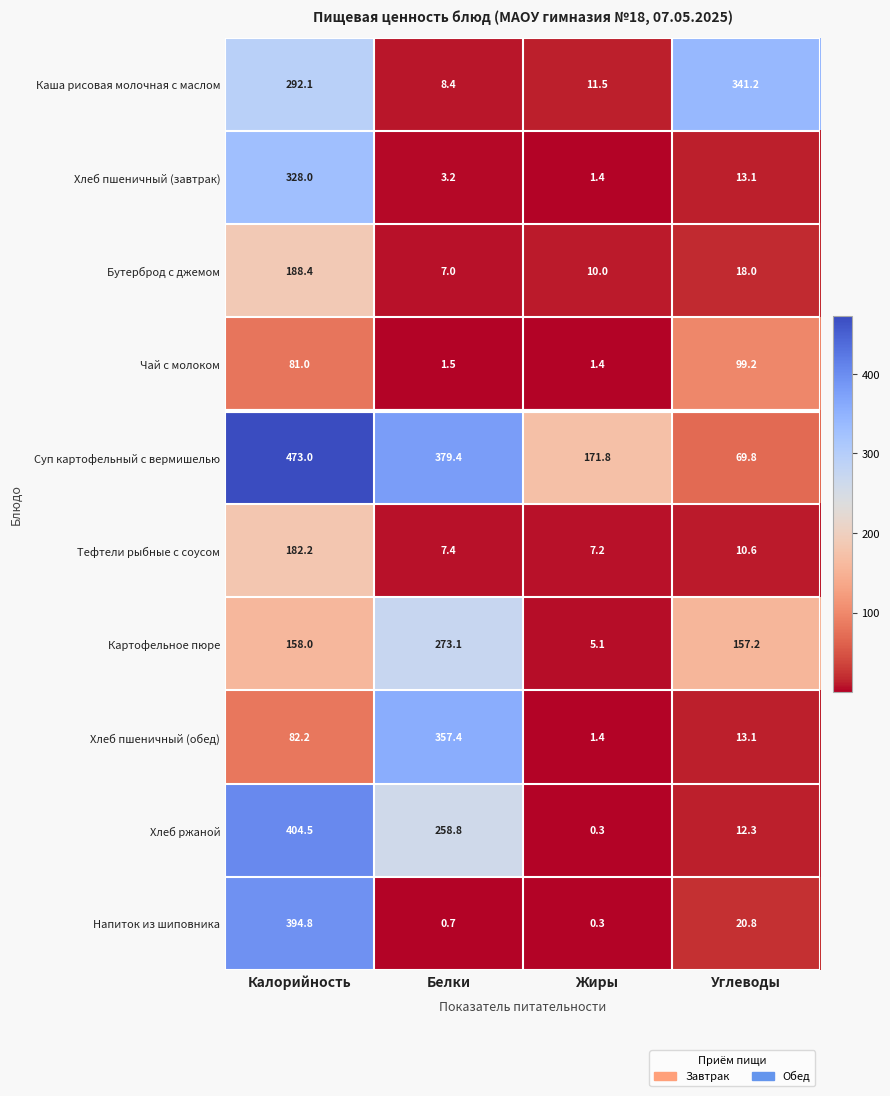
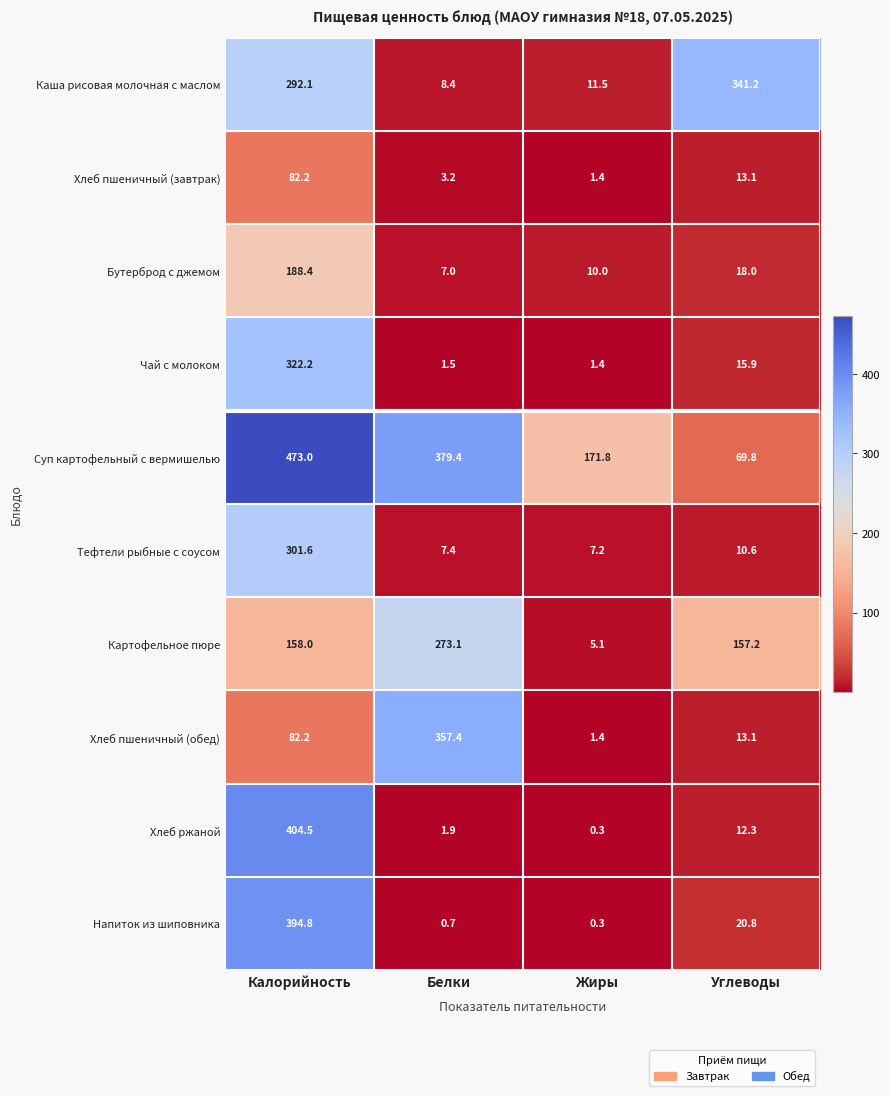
Хлеб пшеничный (завтрак), Калорийность: 328.0 -> 82.2
Чай с молоком, Калорийность: 81.0 -> 322.2
Чай с молоком, Углеводы: 99.2 -> 15.9
Тефтели рыбные с соусом, Калорийность: 182.2 -> 301.6
Хлеб ржаной, Белки: 258.8 -> 1.9
